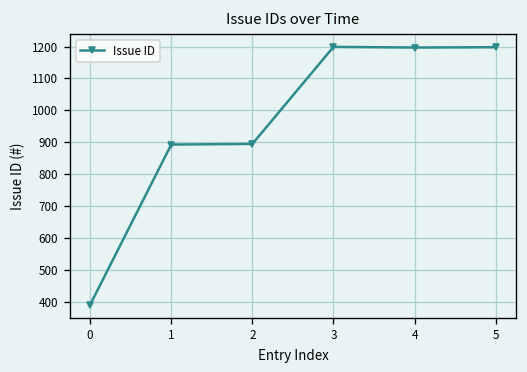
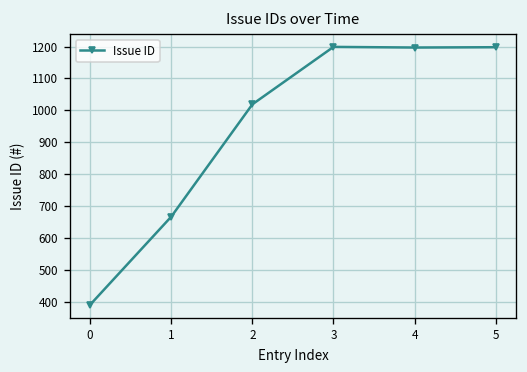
1: 890 -> 670
2: 900 -> 1020
